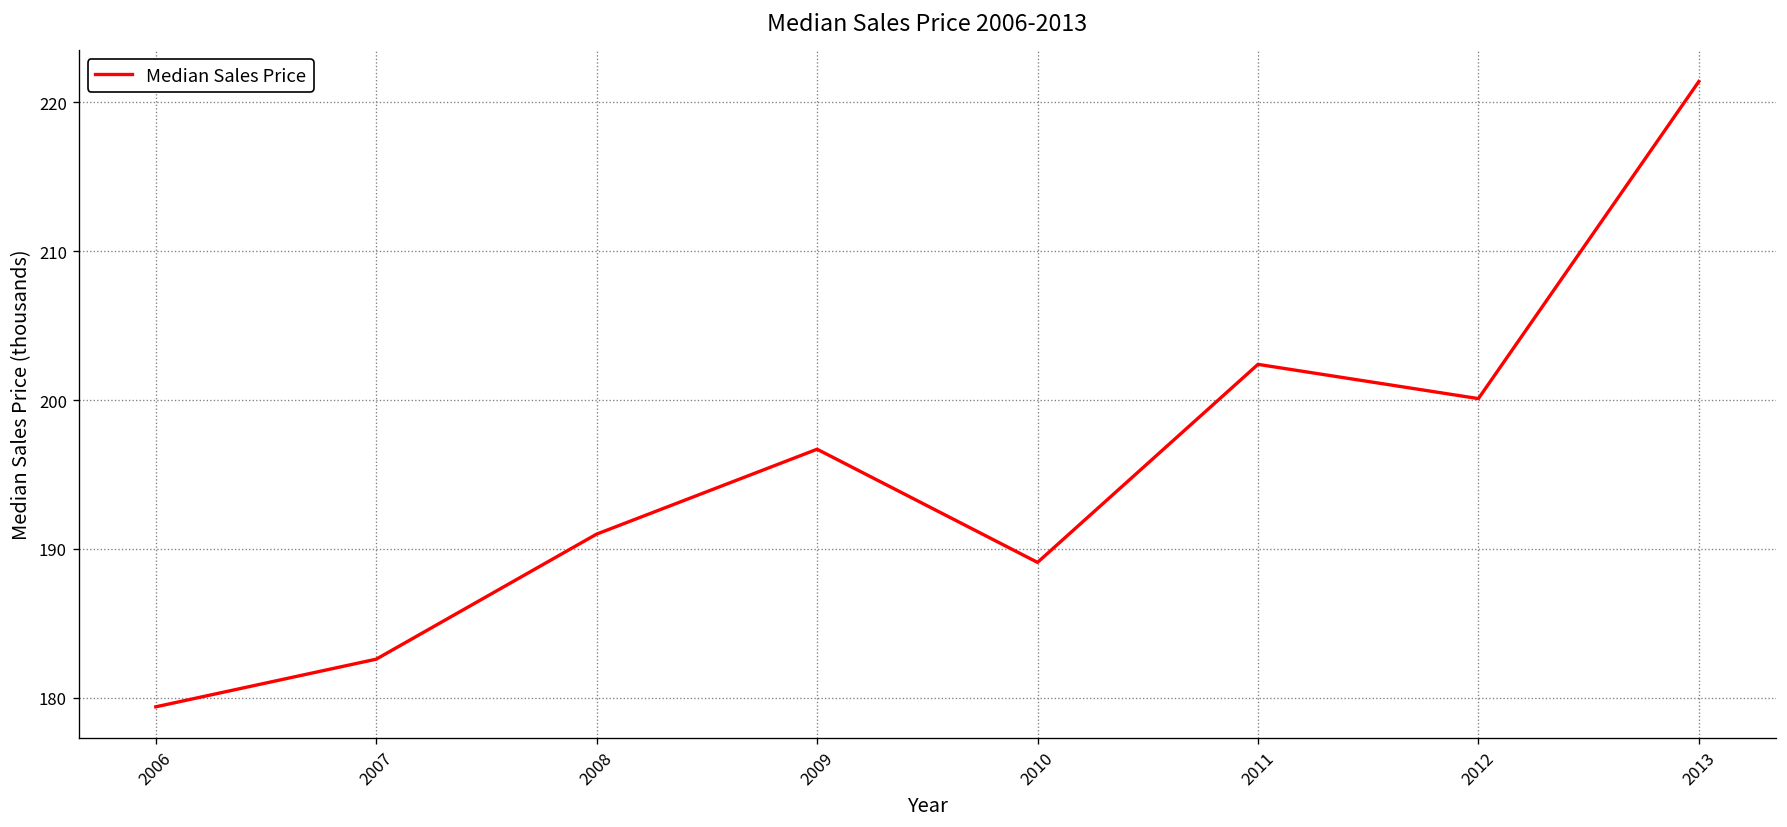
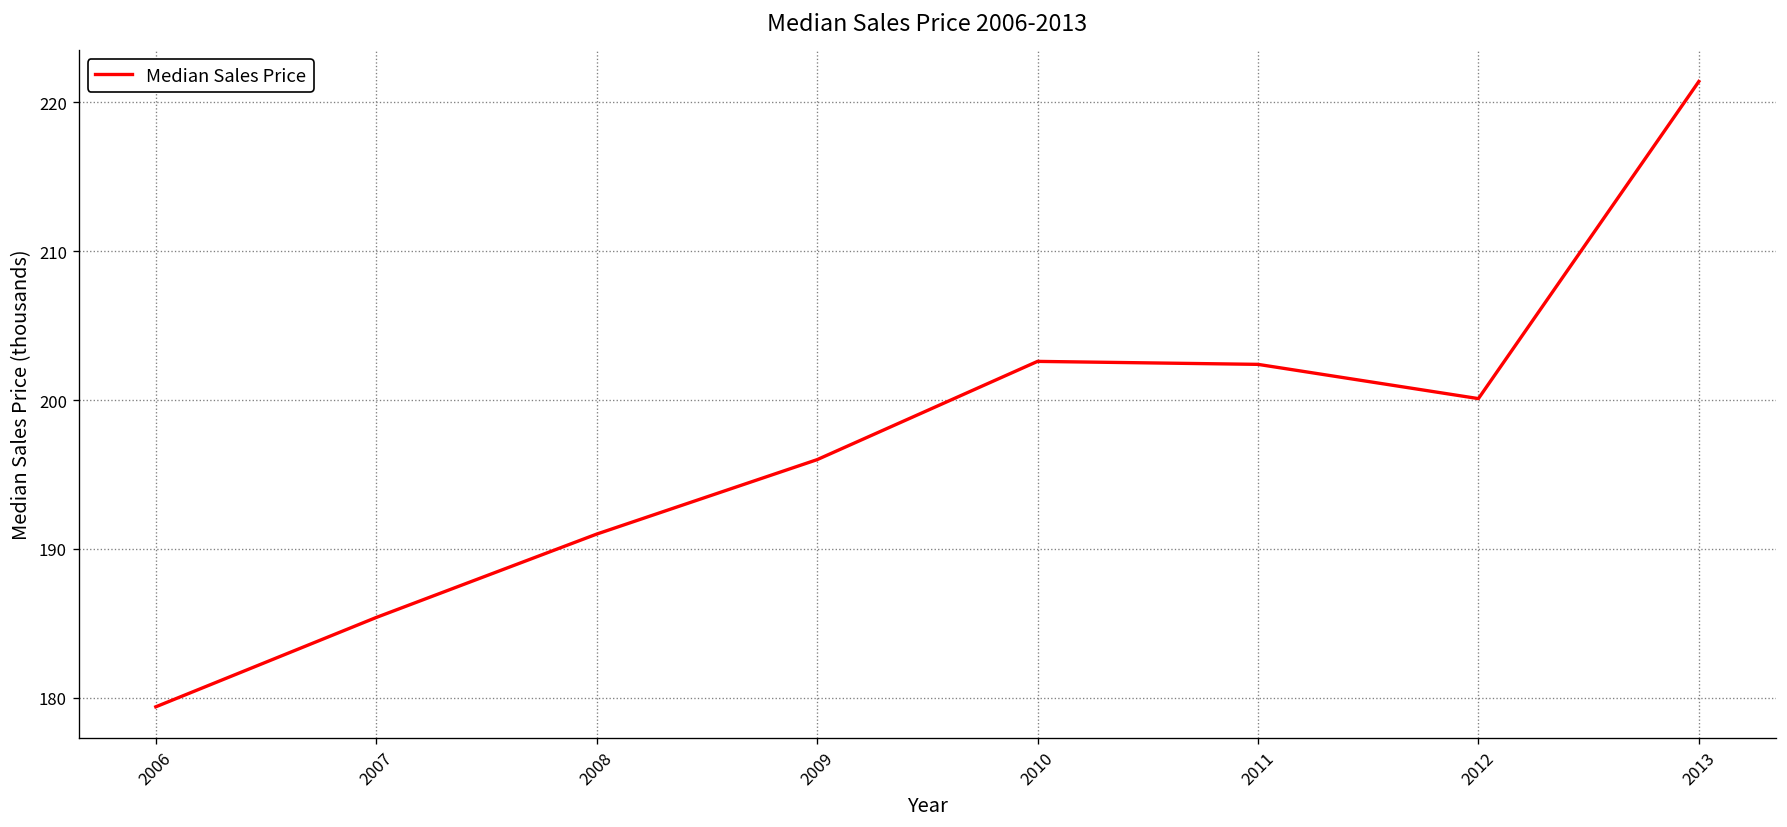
2007: 182.6 -> 185.4
2009: 196.7 -> 196.0
2010: 189.1 -> 202.6
